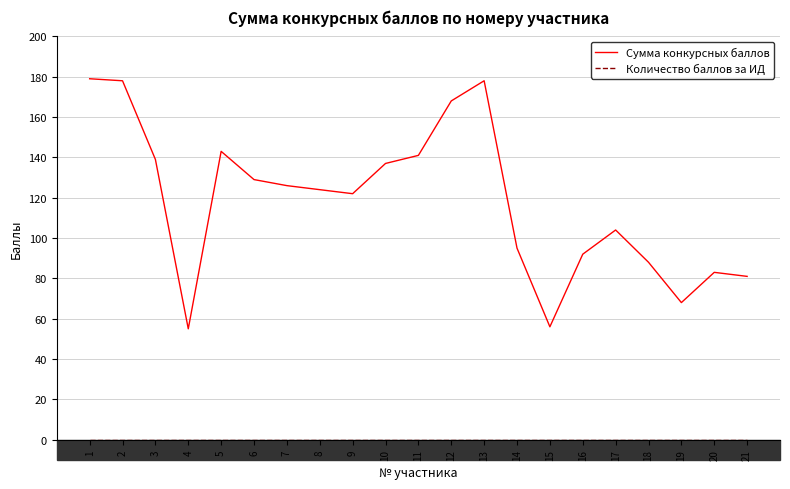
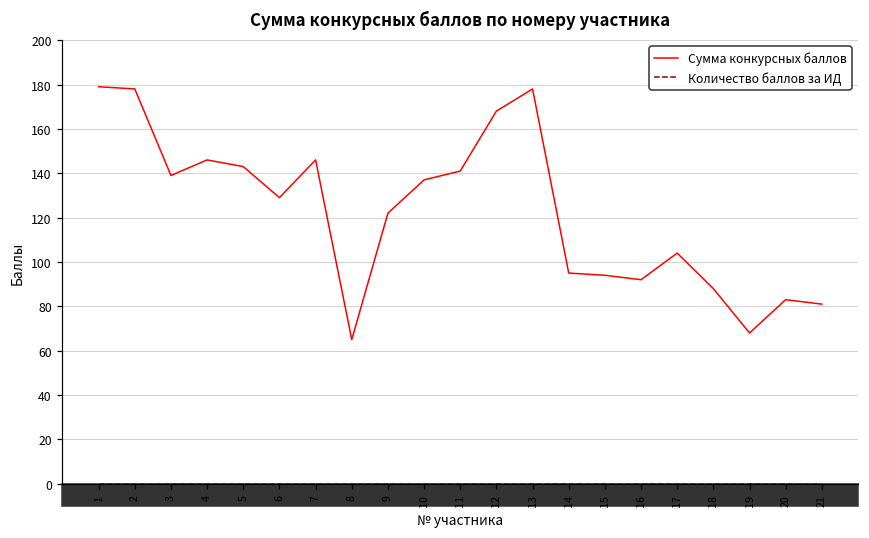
Сумма конкурсных баллов, 4: 55 -> 146
Сумма конкурсных баллов, 7: 126 -> 146
Сумма конкурсных баллов, 8: 124 -> 65
Сумма конкурсных баллов, 15: 56 -> 94
